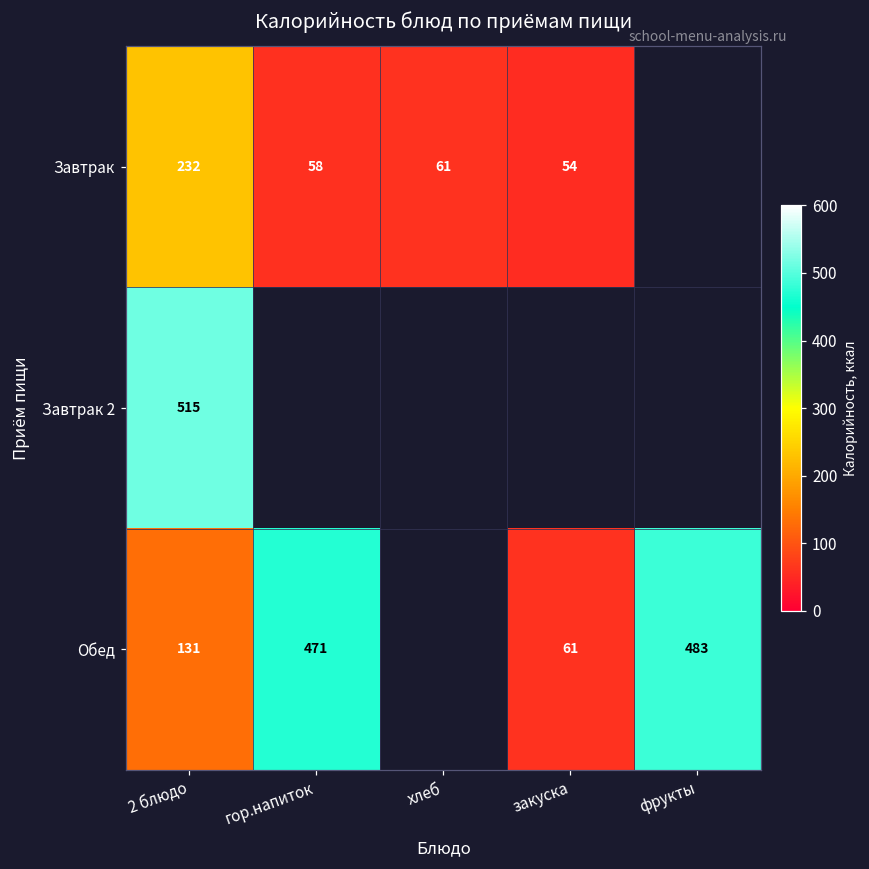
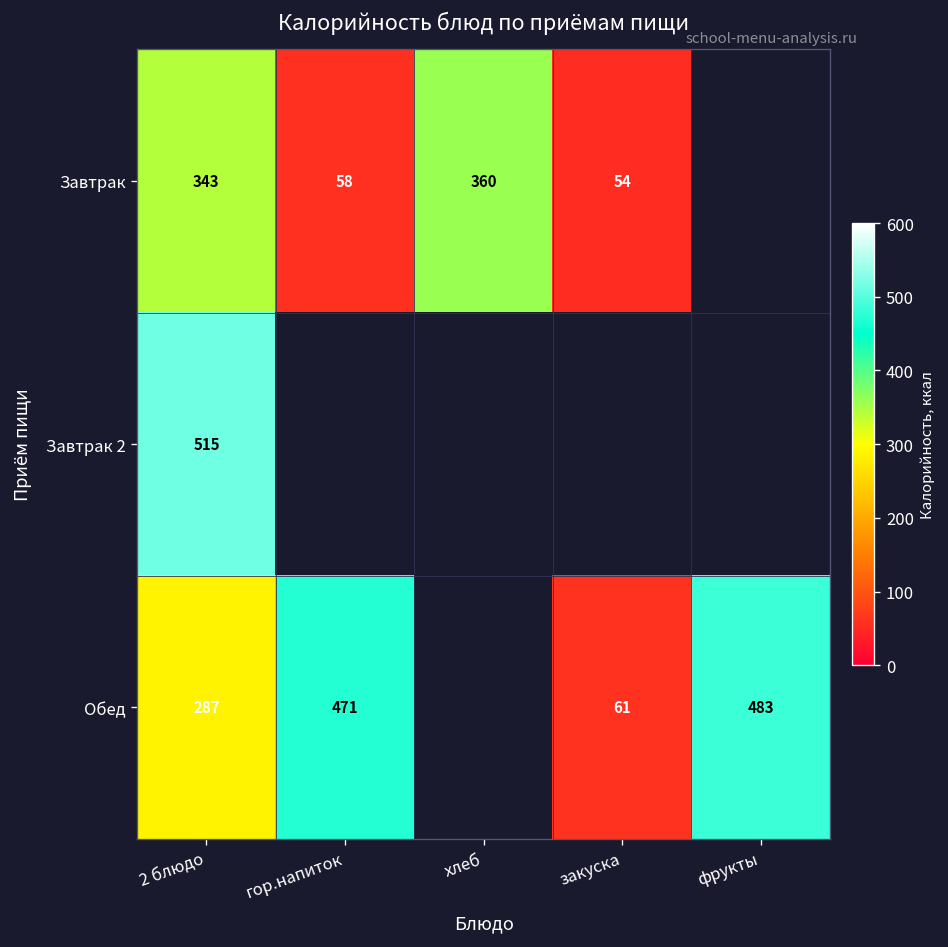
Завтрак, 2 блюдо: 232 -> 343
Завтрак, хлеб: 61 -> 360
Обед, 2 блюдо: 131 -> 287
